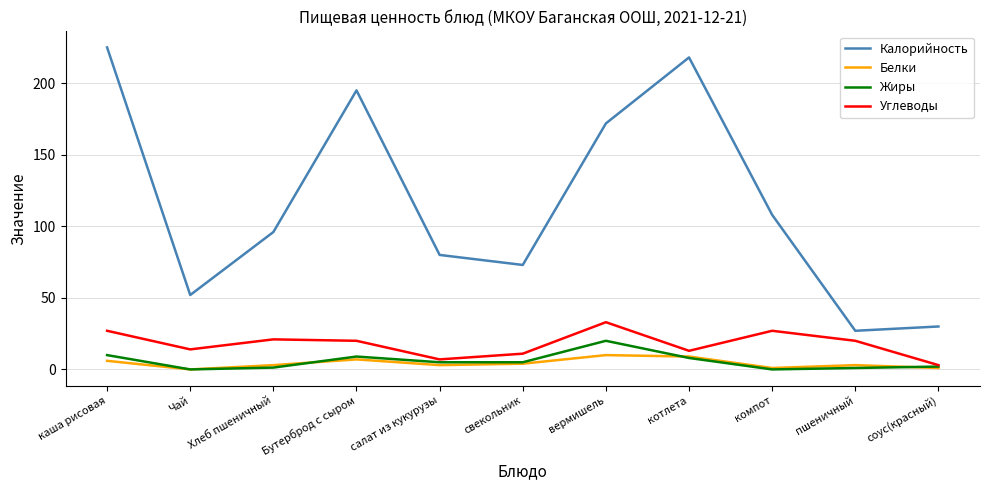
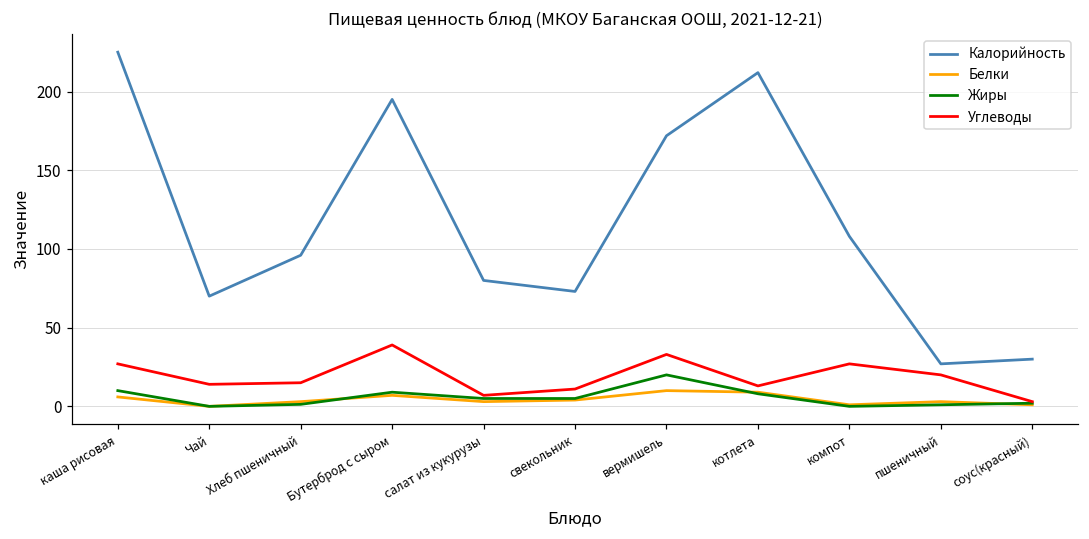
Калорийность, Чай: 52 -> 70
Углеводы, Хлеб пшеничный: 21 -> 15
Углеводы, Бутерброд с сыром: 20 -> 39
Калорийность, котлета: 218 -> 212
